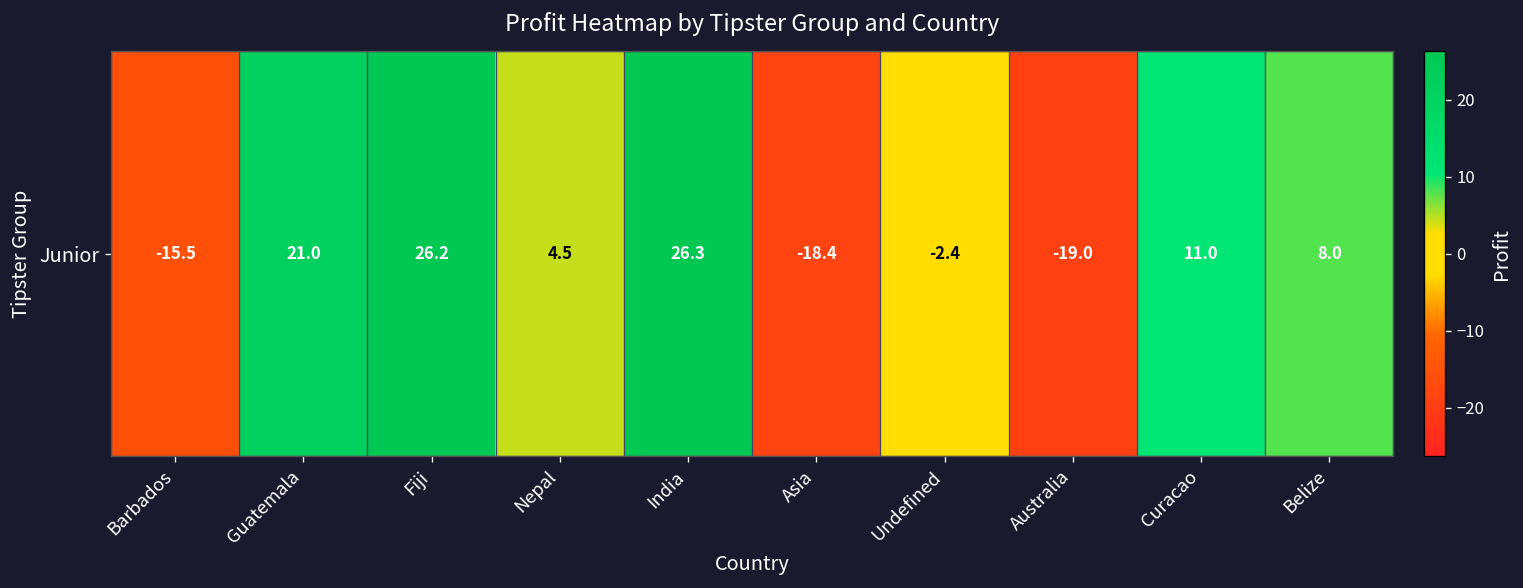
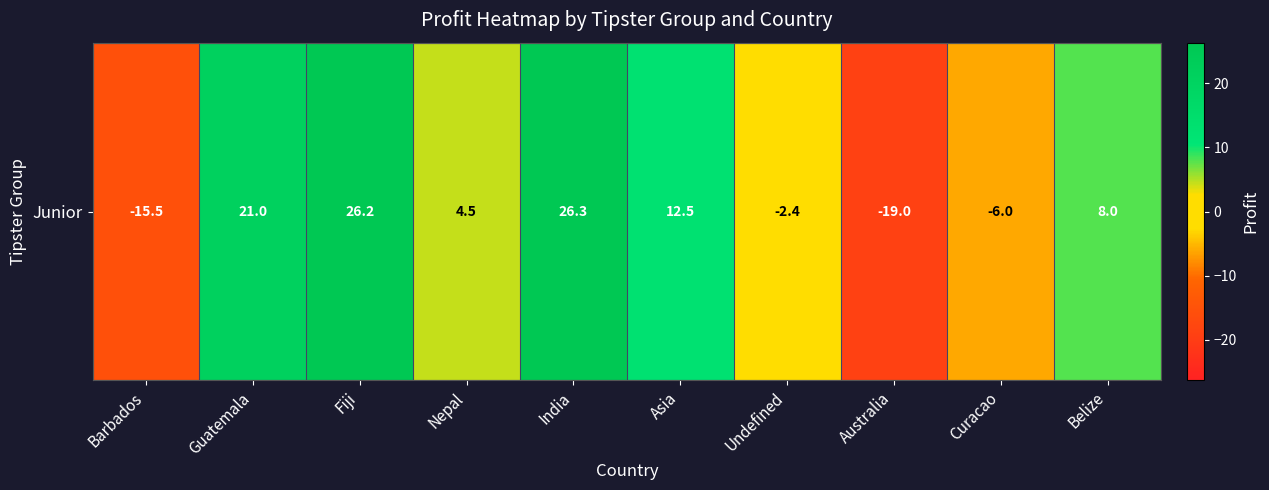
Junior, Asia: -18.4 -> 12.5
Junior, Curacao: 11.0 -> -6.0
